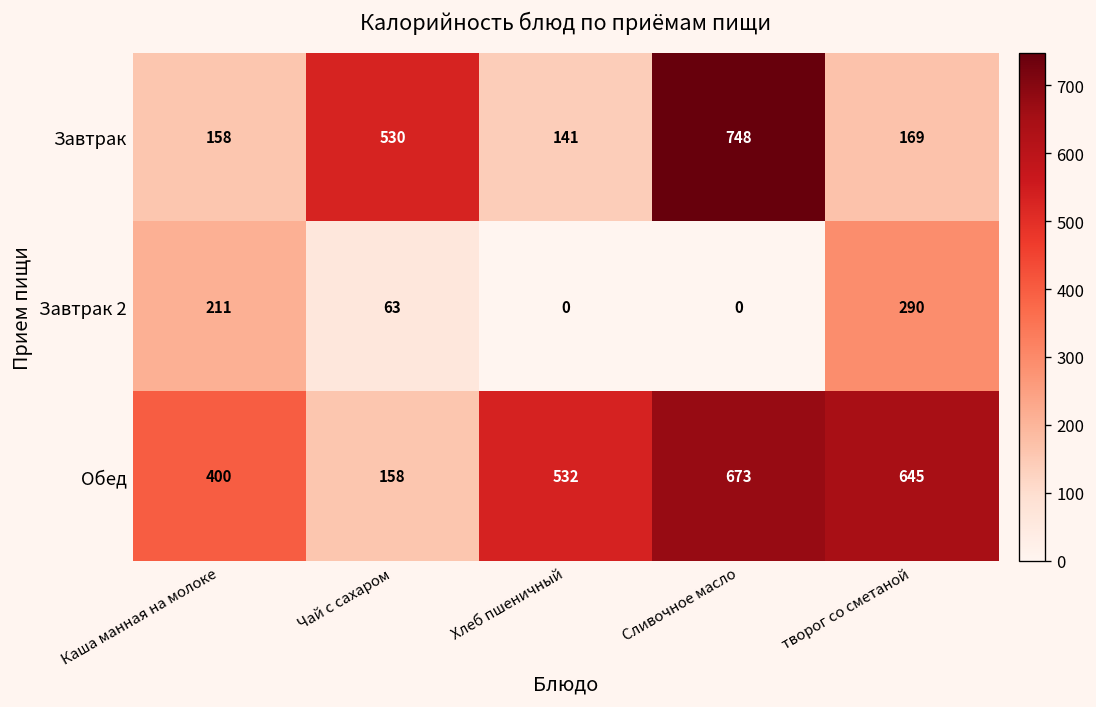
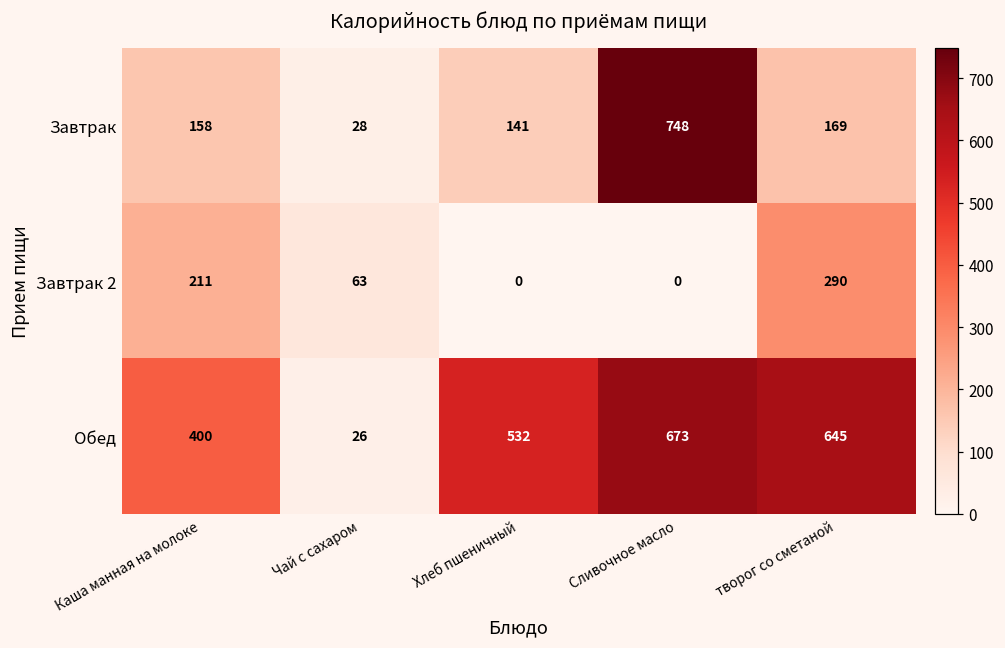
Завтрак, Чай с сахаром: 530 -> 28
Обед, Чай с сахаром: 158 -> 26
